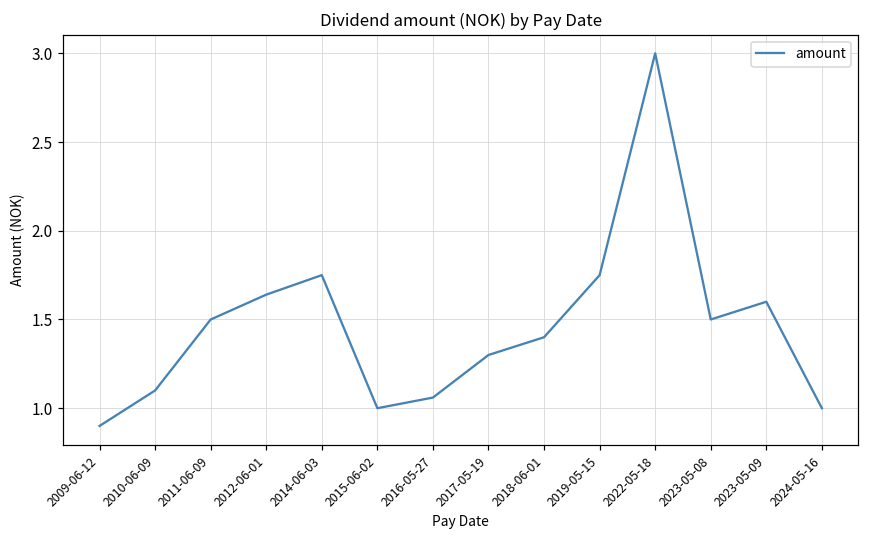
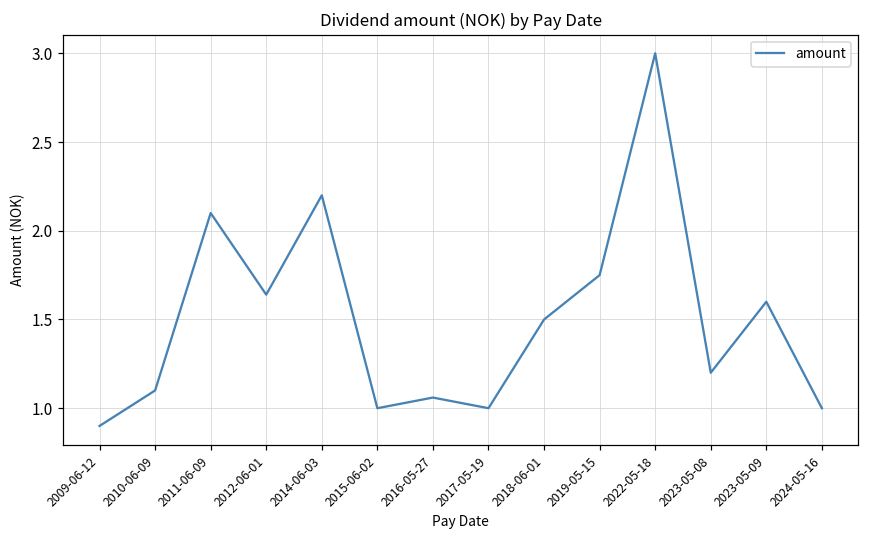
2011-06-09: 1.5 -> 2.1
2014-06-03: 1.75 -> 2.20
2017-05-19: 1.3 -> 1.0
2018-06-01: 1.4 -> 1.5
2023-05-08: 1.5 -> 1.2
